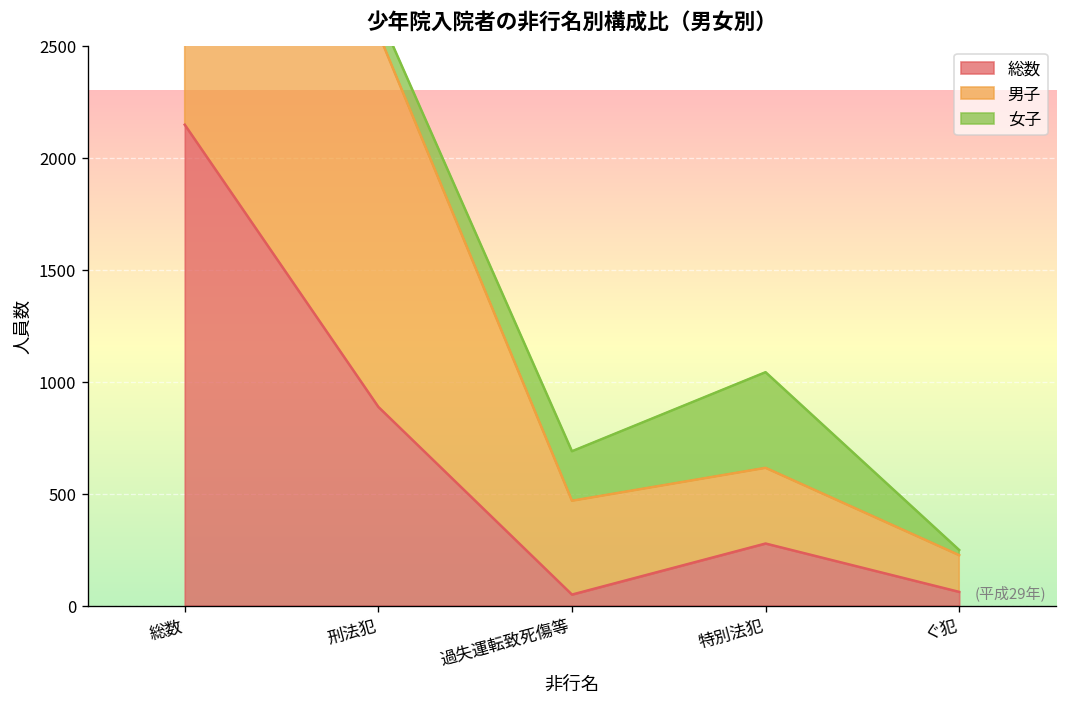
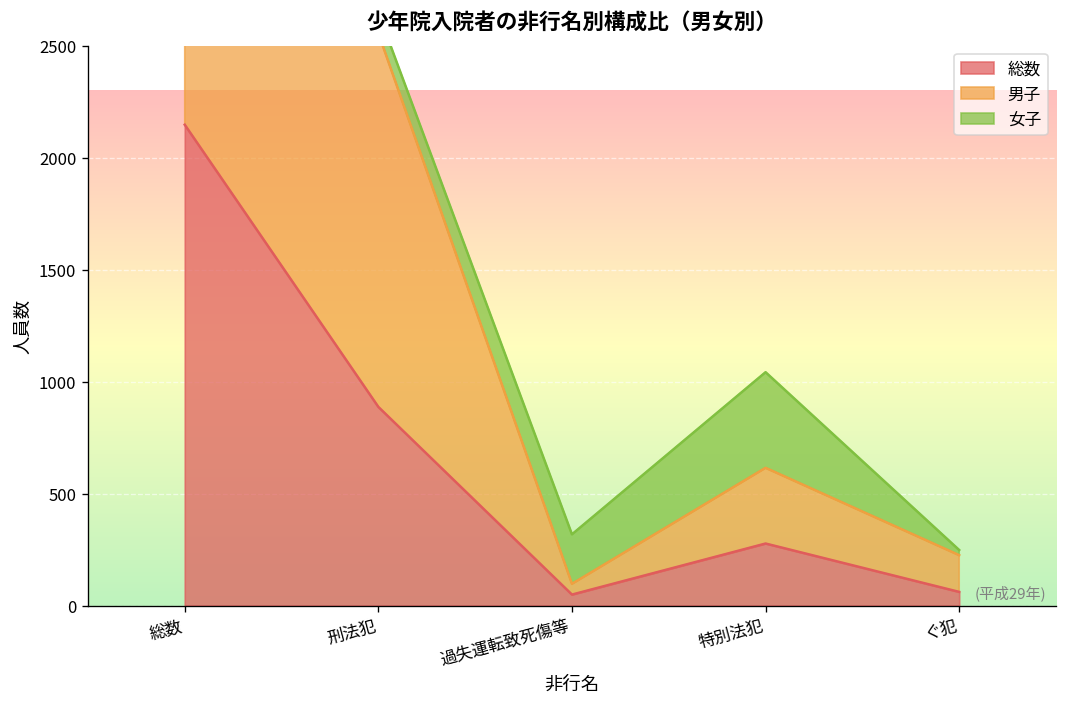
男子, 過失運転致死傷等: 420 -> 50
